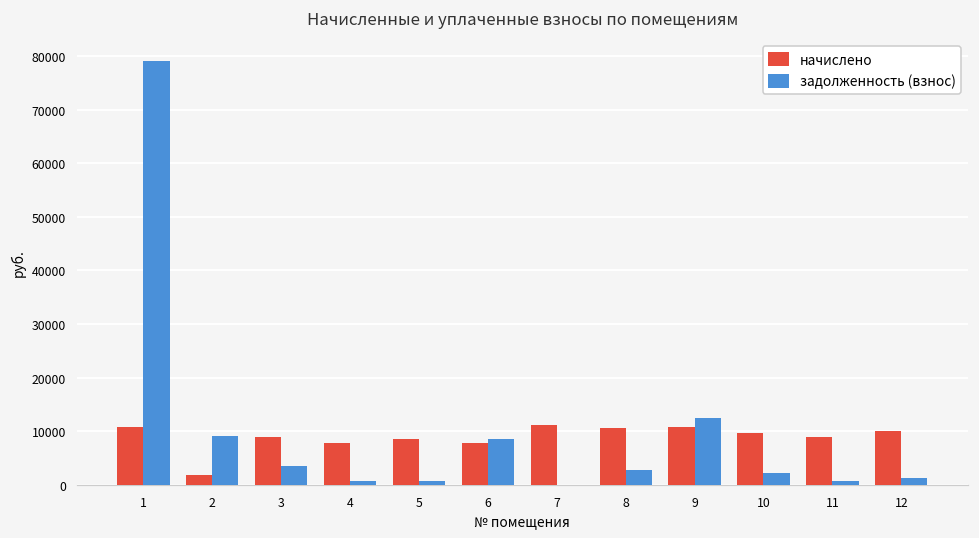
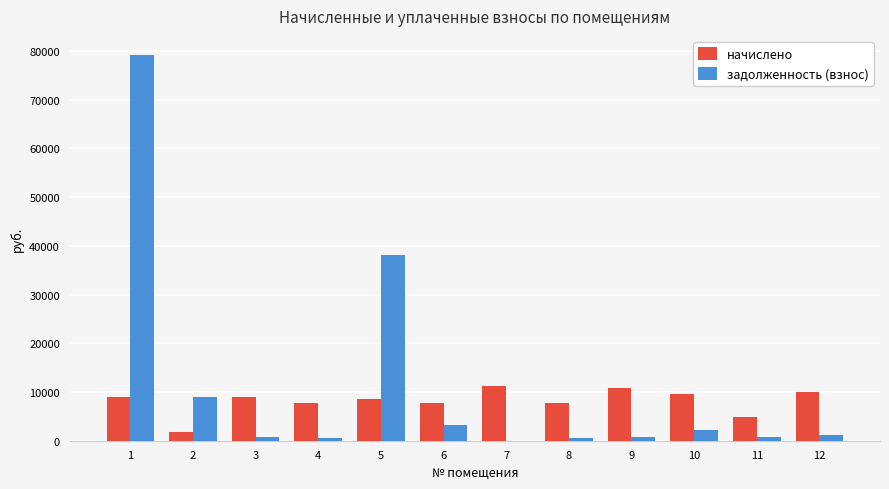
начислено, 1: 11000 -> 9000
задолженность (взнос), 3: 4000 -> 1000
задолженность (взнос), 5: 1000 -> 38000
задолженность (взнос), 6: 9000 -> 3000
начислено, 8: 11000 -> 8000
задолженность (взнос), 8: 3000 -> 1000
задолженность (взнос), 9: 13000 -> 1000
начислено, 11: 9000 -> 5000
